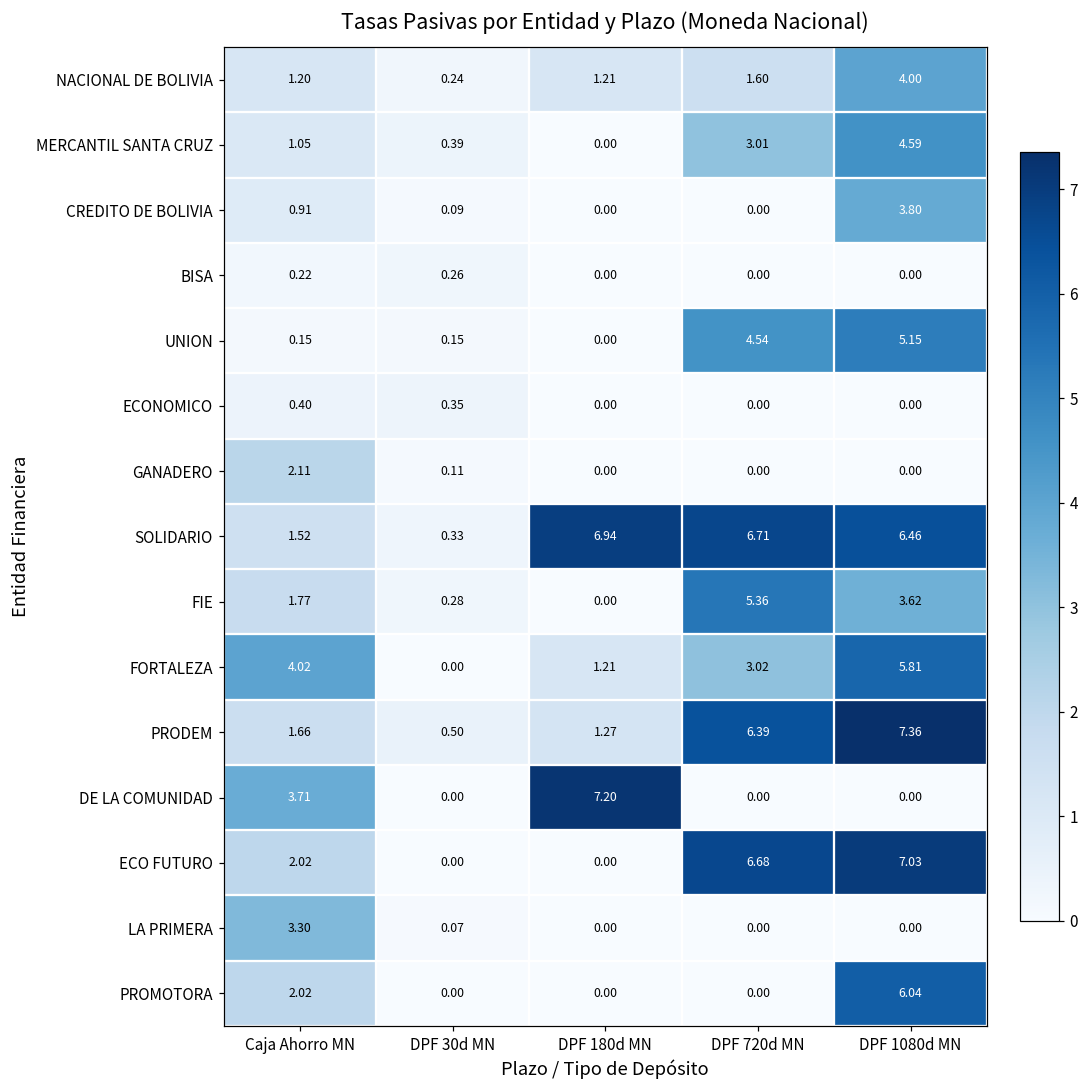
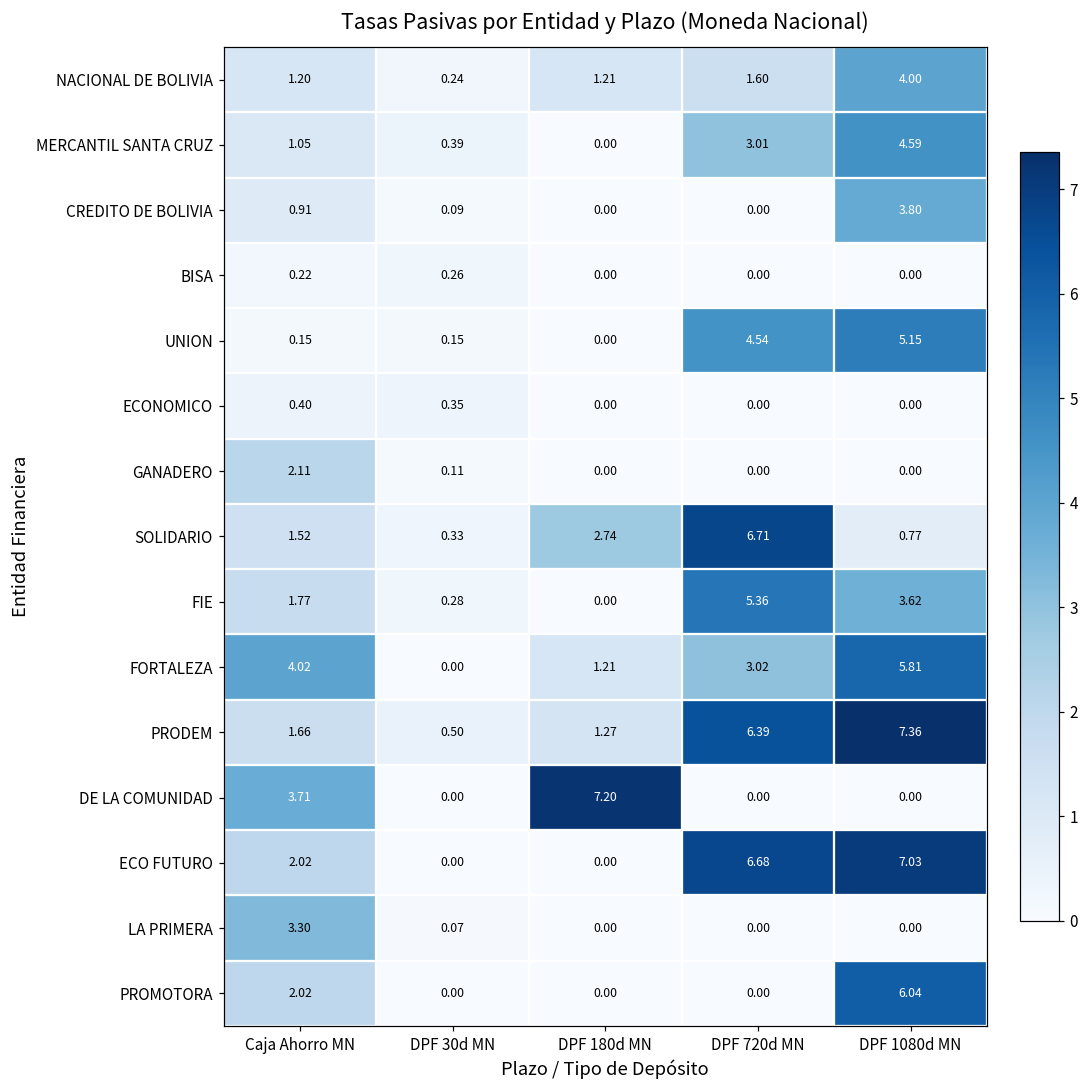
SOLIDARIO, DPF 180d MN: 6.94 -> 2.74
SOLIDARIO, DPF 1080d MN: 6.46 -> 0.77
